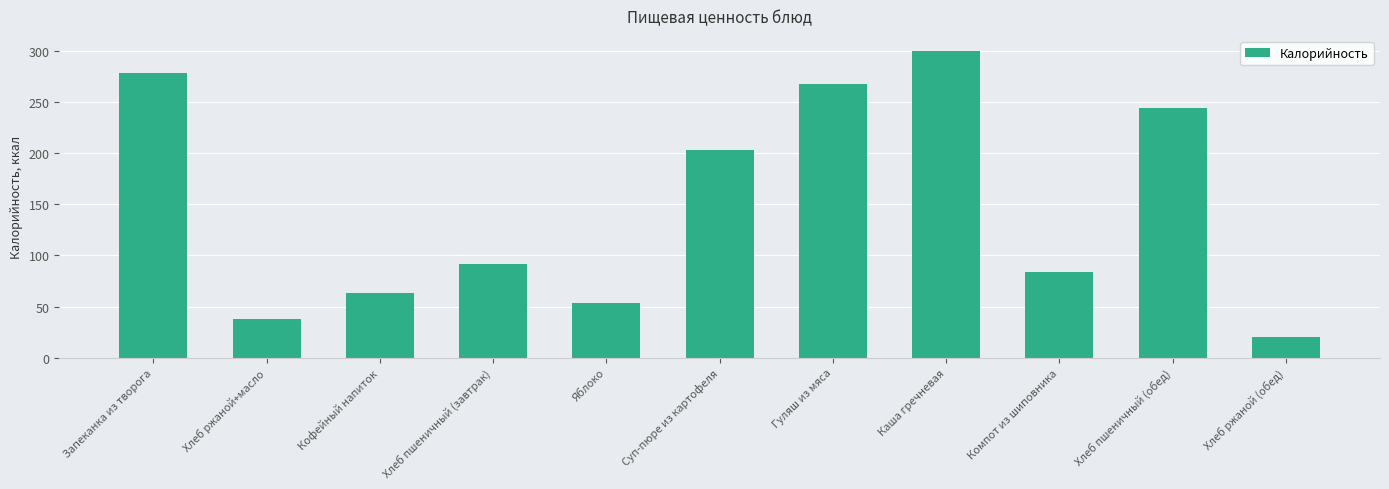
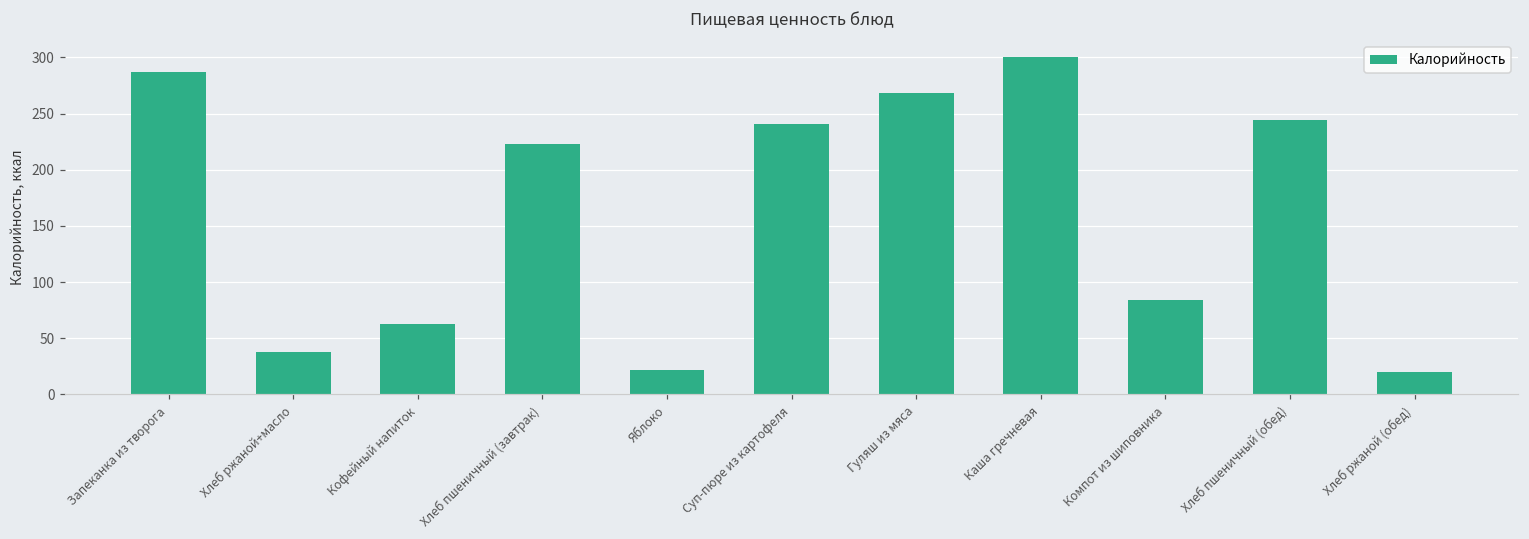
Запеканка из творога: 279 -> 287
Хлеб пшеничный (завтрак): 92 -> 223
Яблоко: 53 -> 22
Суп-пюре из картофеля: 203 -> 241
